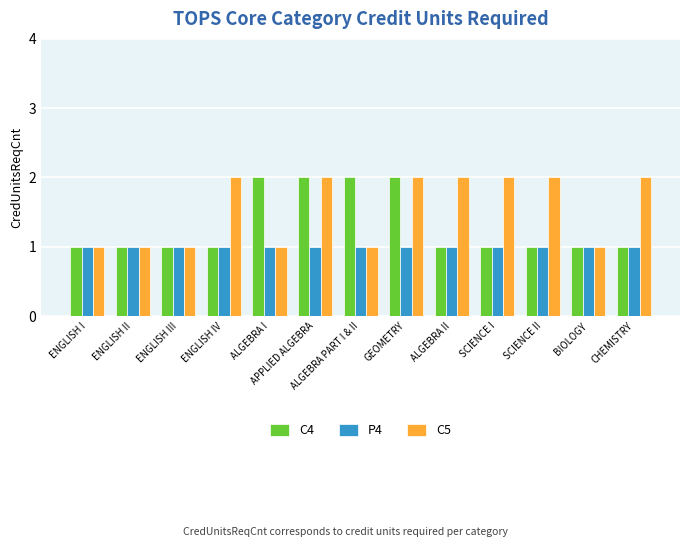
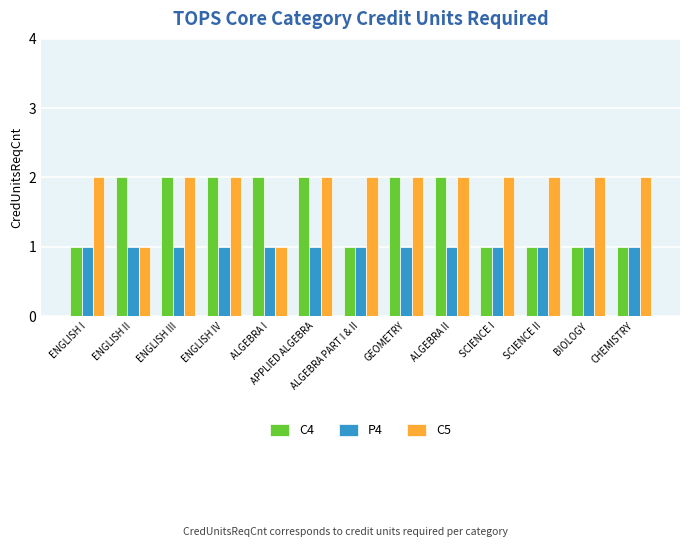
C5, ENGLISH I: 1 -> 2
C4, ENGLISH II: 1 -> 2
C4, ENGLISH III: 1 -> 2
C5, ENGLISH III: 1 -> 2
C4, ENGLISH IV: 1 -> 2
C4, ALGEBRA PART I & II: 2 -> 1
C5, ALGEBRA PART I & II: 1 -> 2
C4, ALGEBRA II: 1 -> 2
C5, BIOLOGY: 1 -> 2
